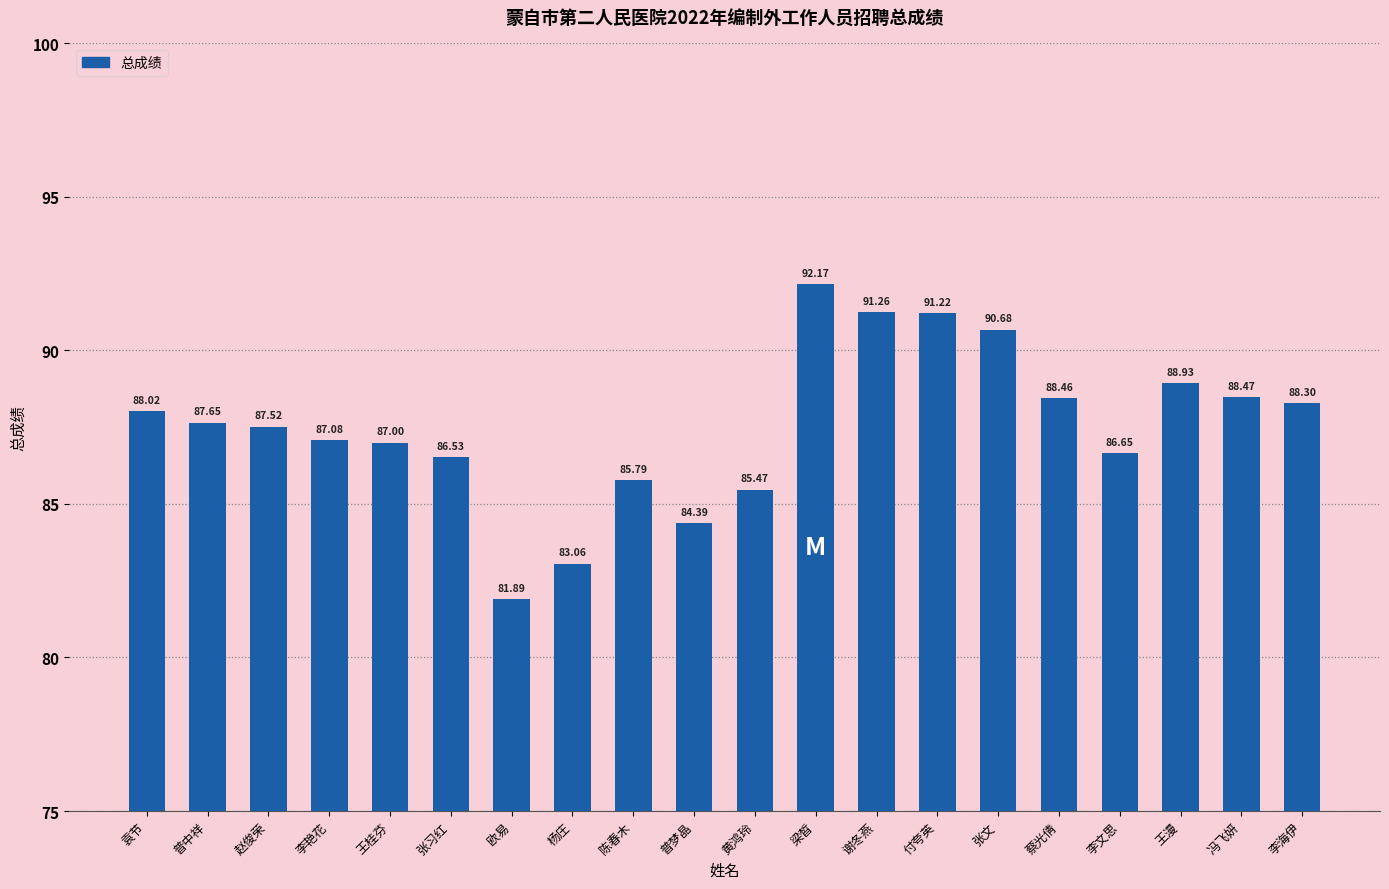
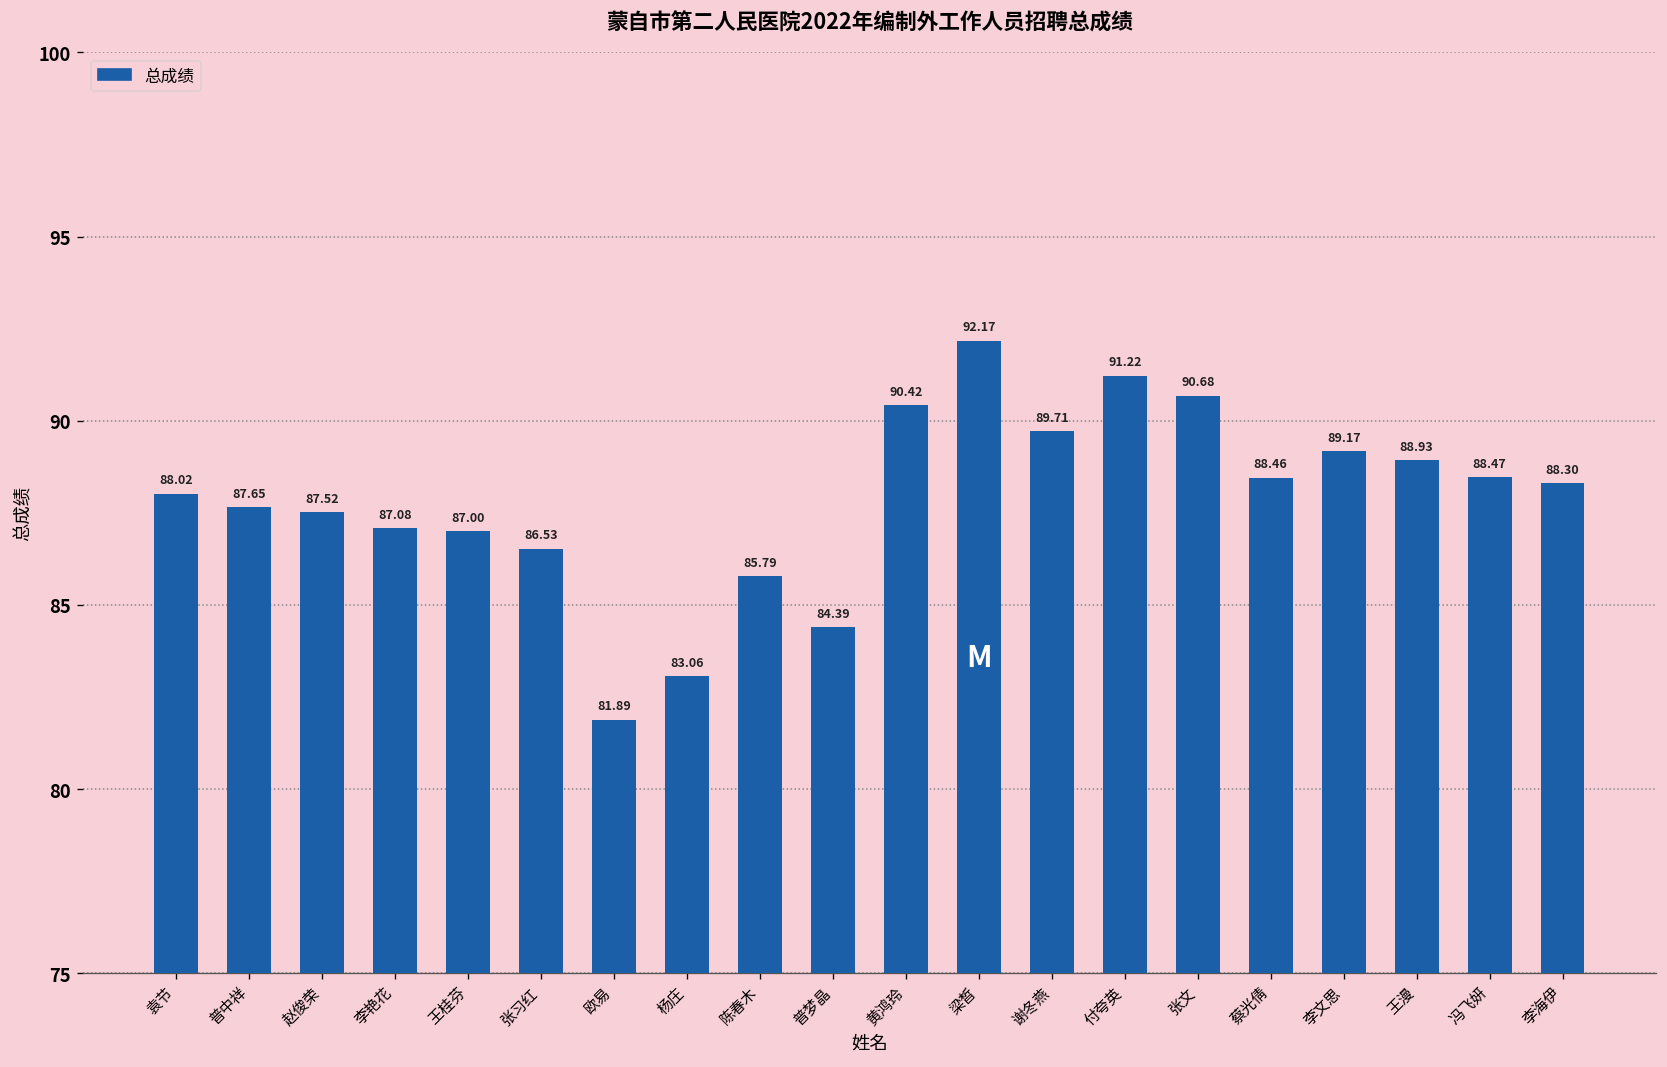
黄鸿玲: 85.47 -> 90.42
谢冬燕: 91.26 -> 89.71
李文思: 86.65 -> 89.17
